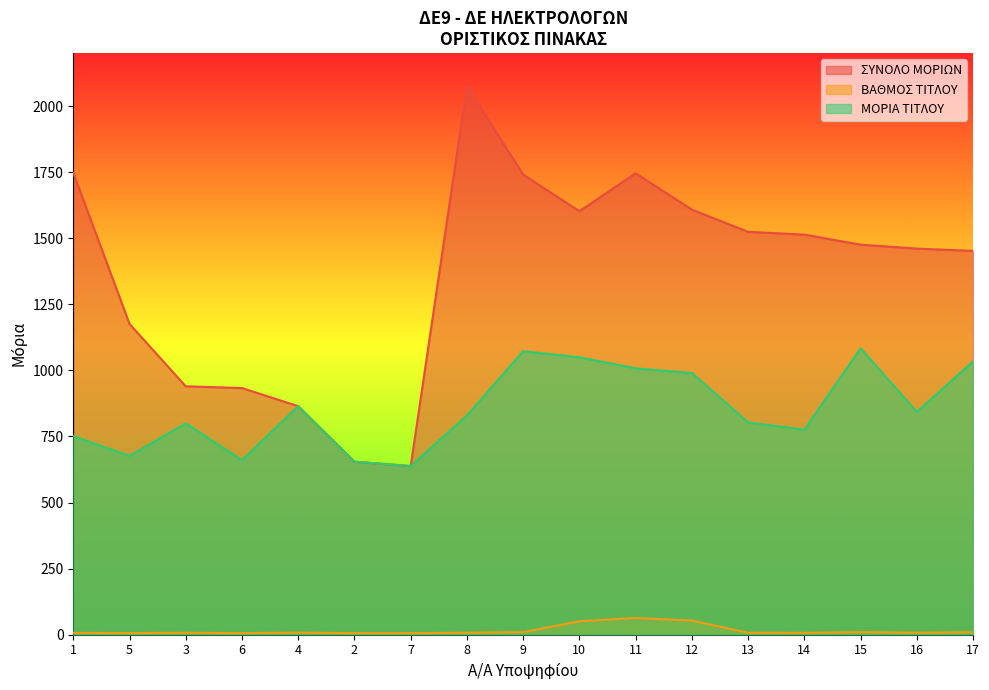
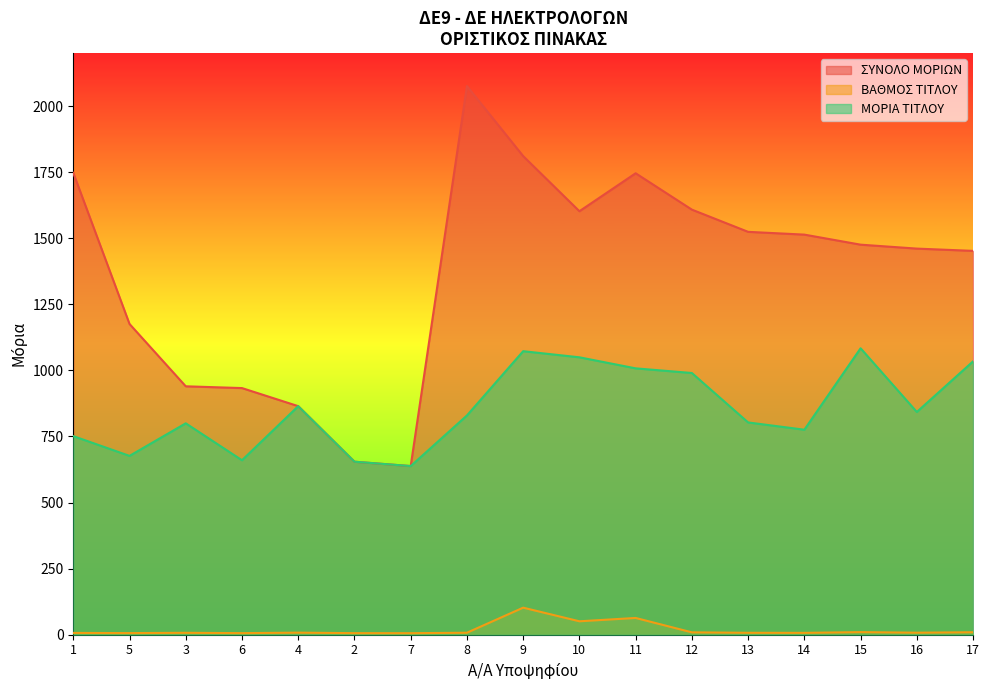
ΣΥΝΟΛΟ ΜΟΡΙΩΝ, 9: 1740 -> 1810
ΒΑΘΜΟΣ ΤΙΤΛΟΥ, 9: 10 -> 100
ΒΑΘΜΟΣ ΤΙΤΛΟΥ, 12: 50 -> 10
